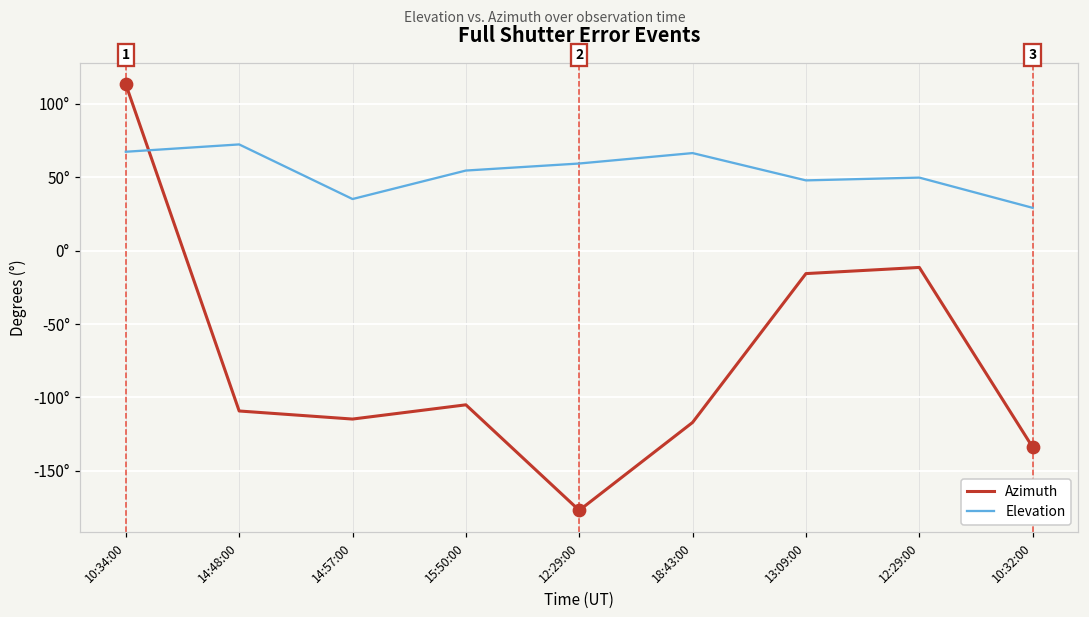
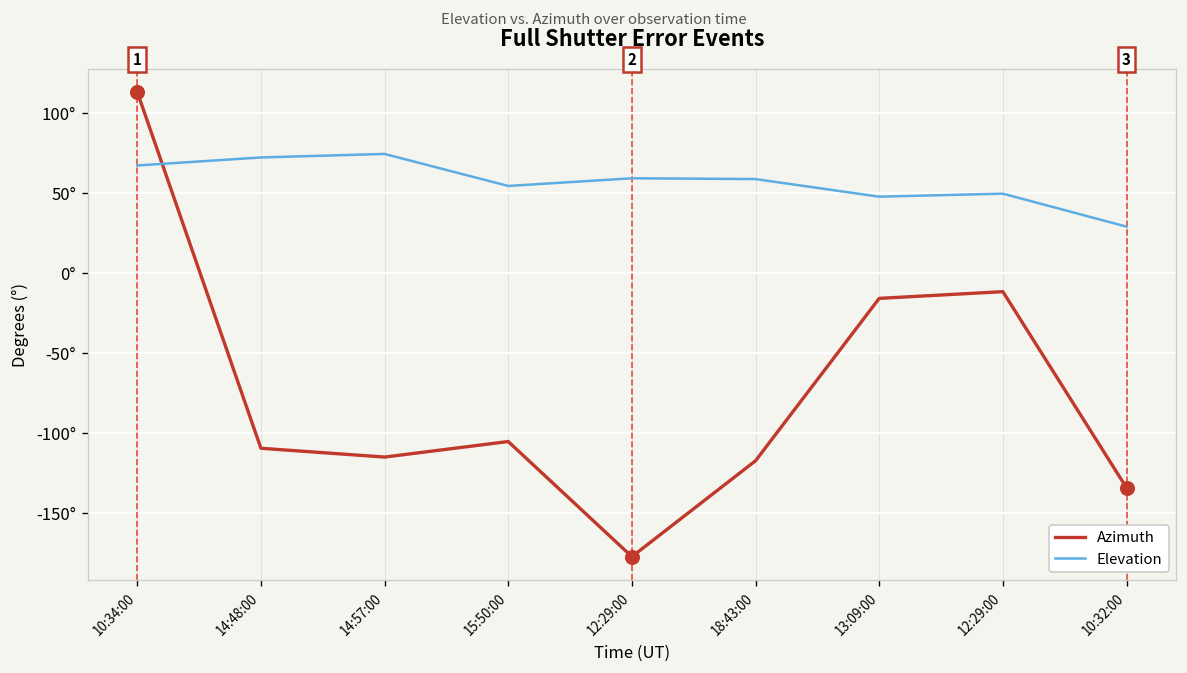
Elevation, 14:57:00: 35° -> 75°
Elevation, 18:43:00: 66° -> 59°
